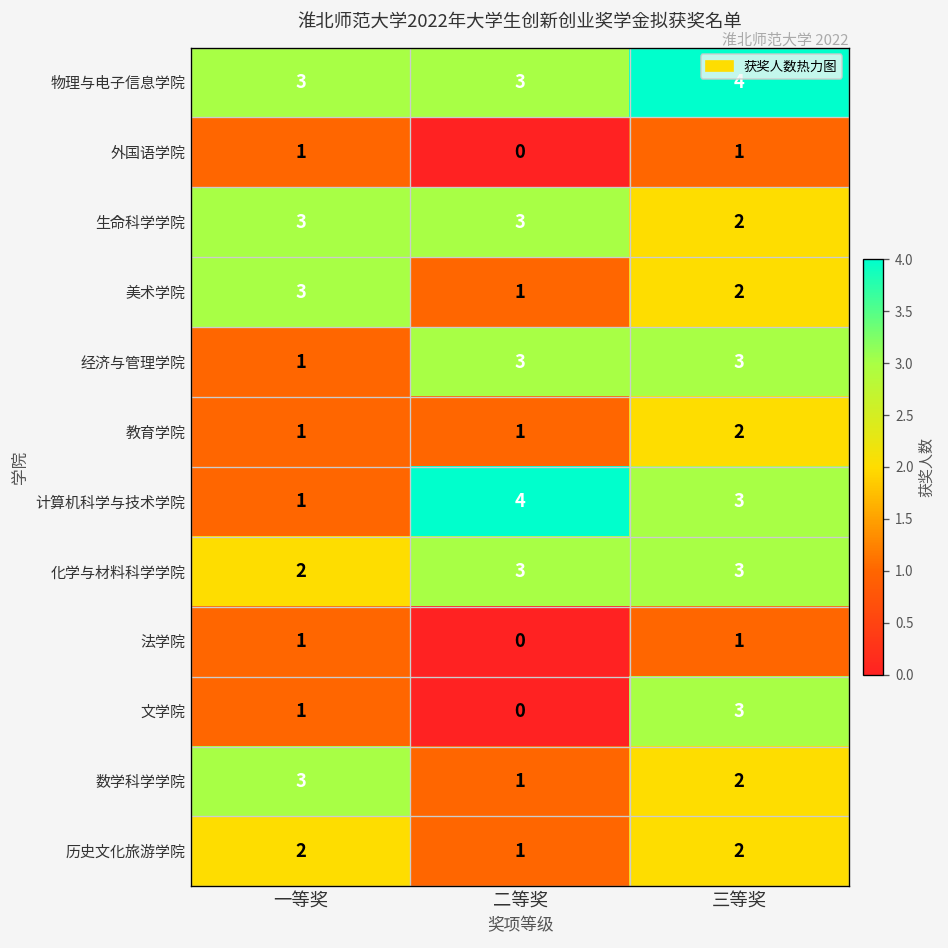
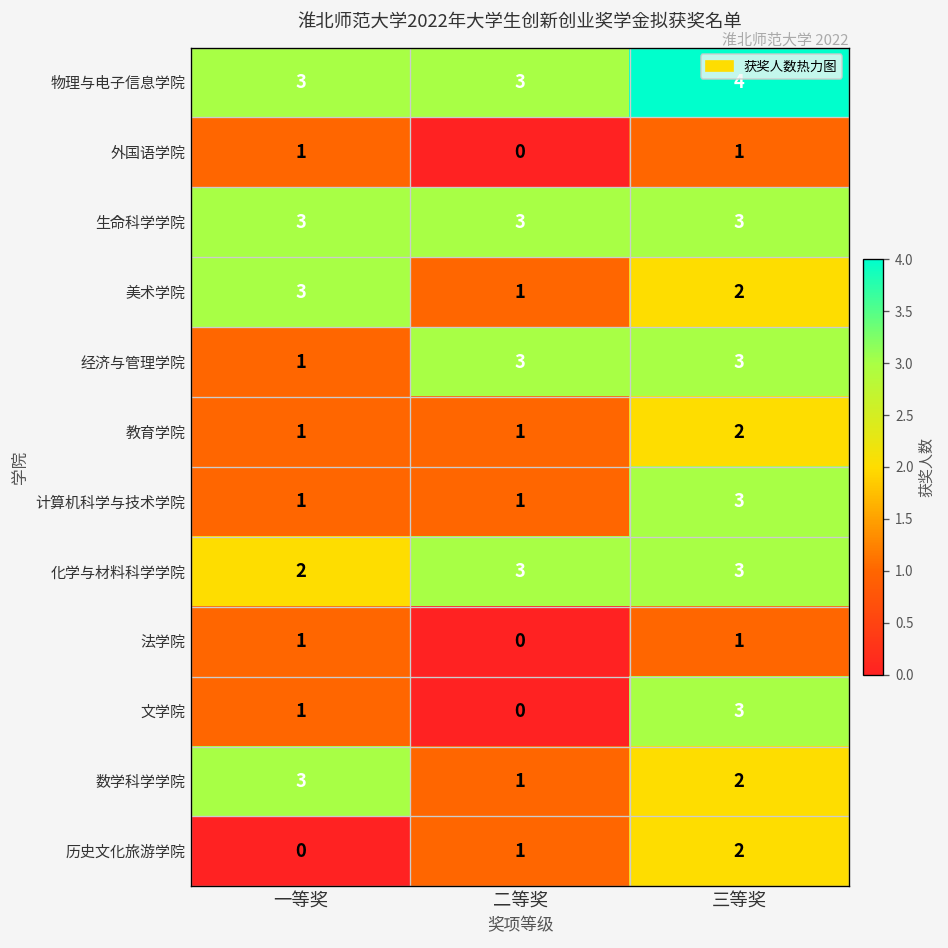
生命科学学院, 三等奖: 2 -> 3
计算机科学与技术学院, 二等奖: 4 -> 1
历史文化旅游学院, 一等奖: 2 -> 0
